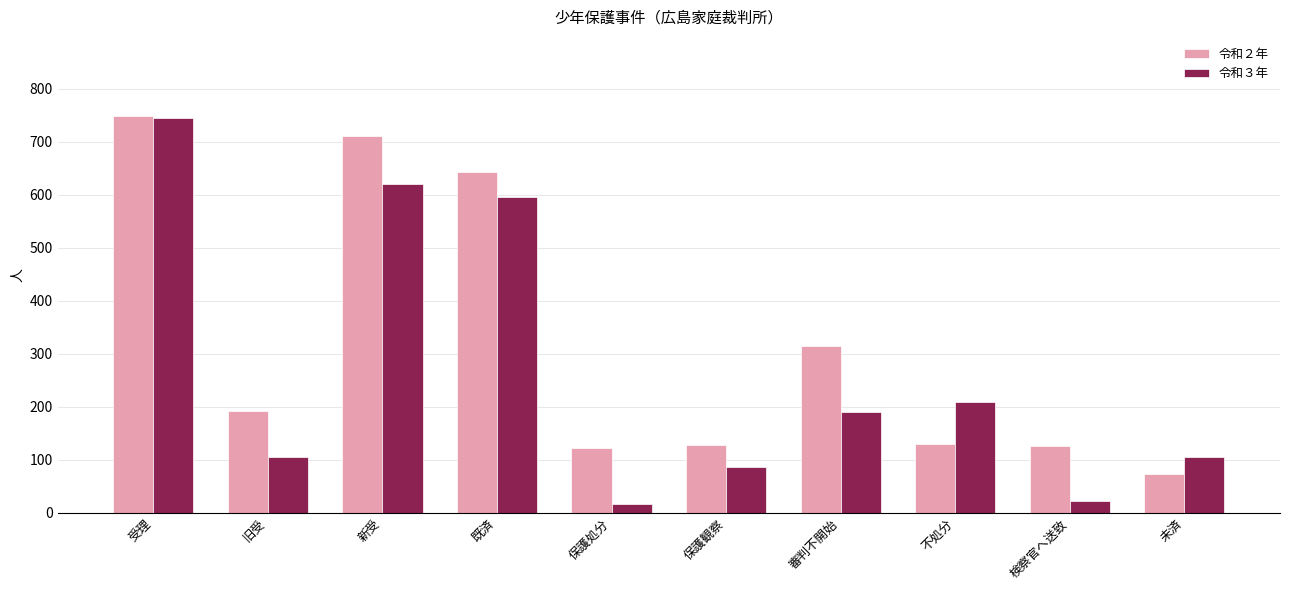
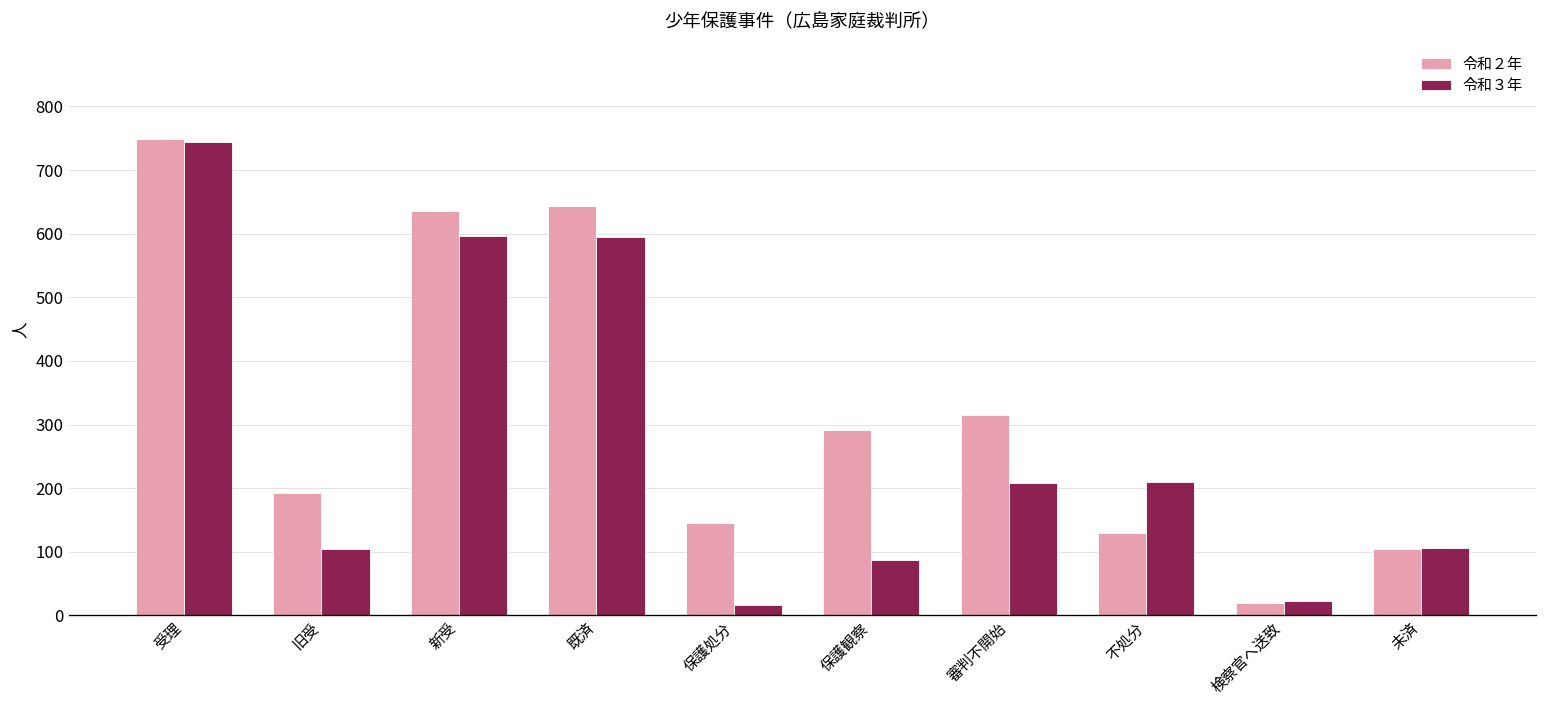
令和２年, 新受: 710 -> 640
令和３年, 新受: 620 -> 600
令和２年, 保護処分: 120 -> 150
令和２年, 保護観察: 130 -> 290
令和３年, 審判不開始: 190 -> 210
令和２年, 検察官へ送致: 130 -> 20
令和２年, 未済: 70 -> 110
